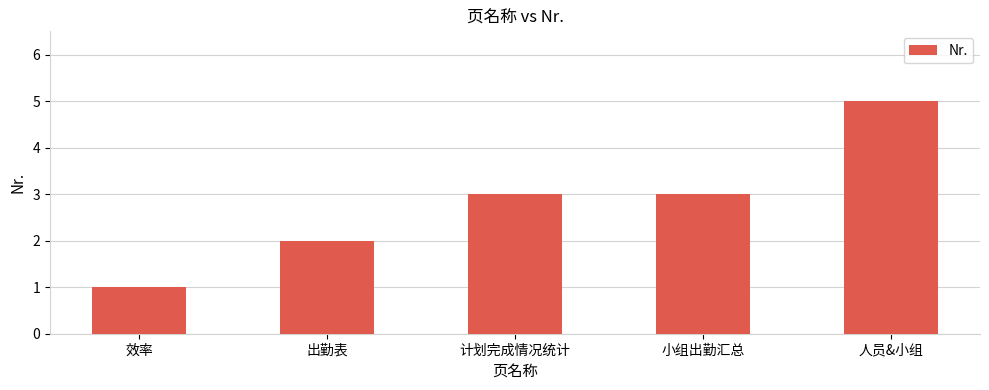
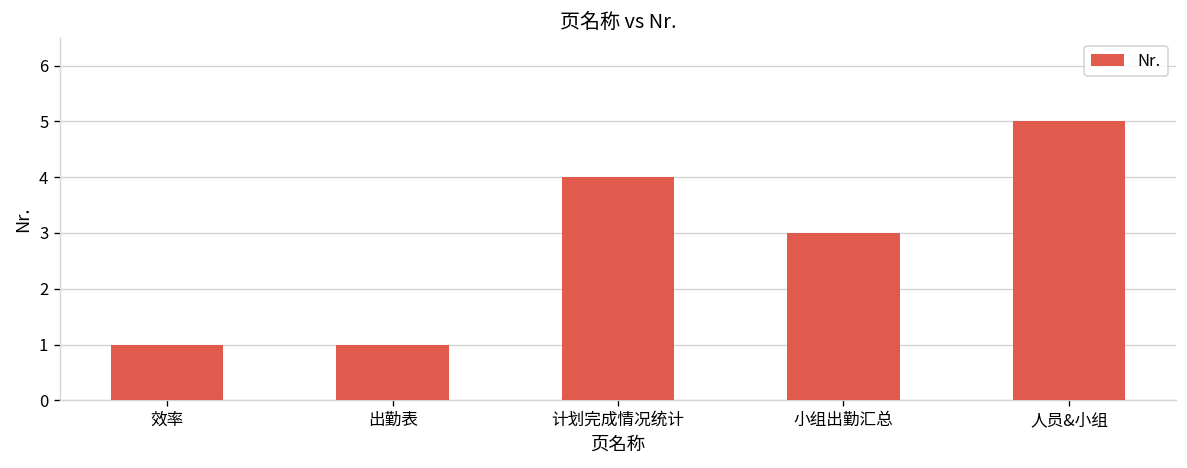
出勤表: 2 -> 1
计划完成情况统计: 3 -> 4
